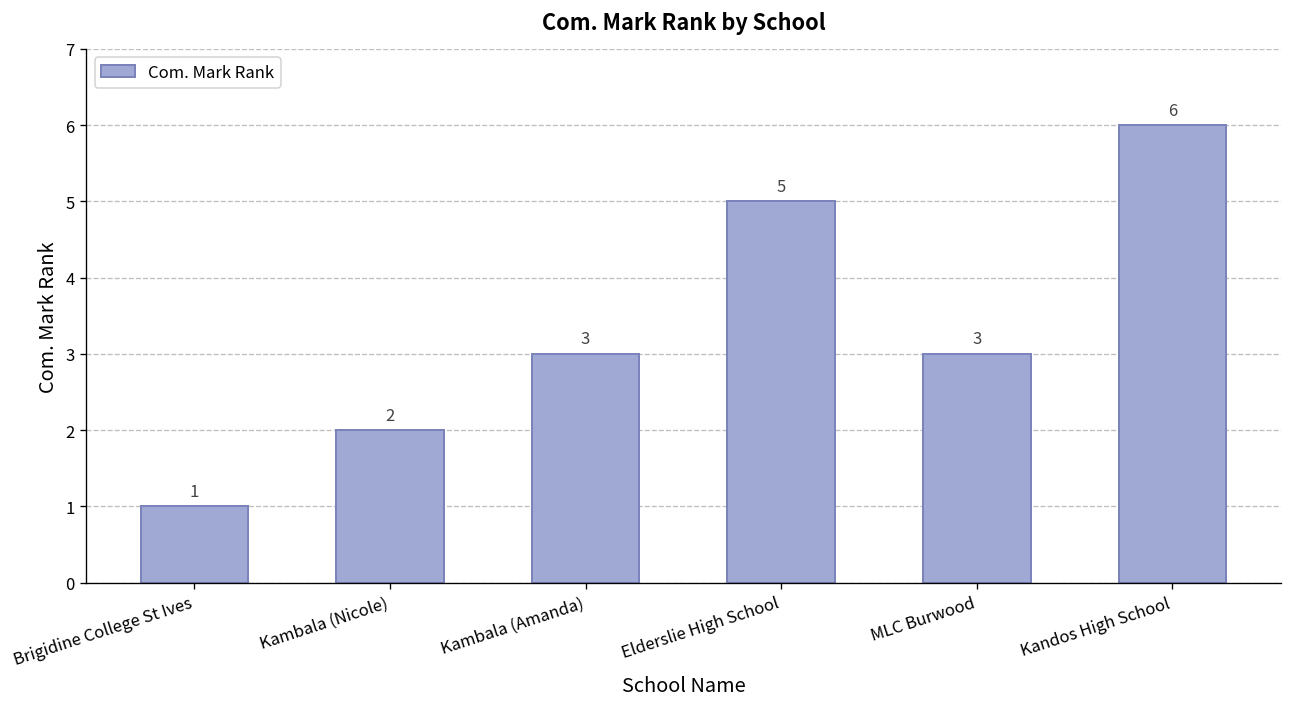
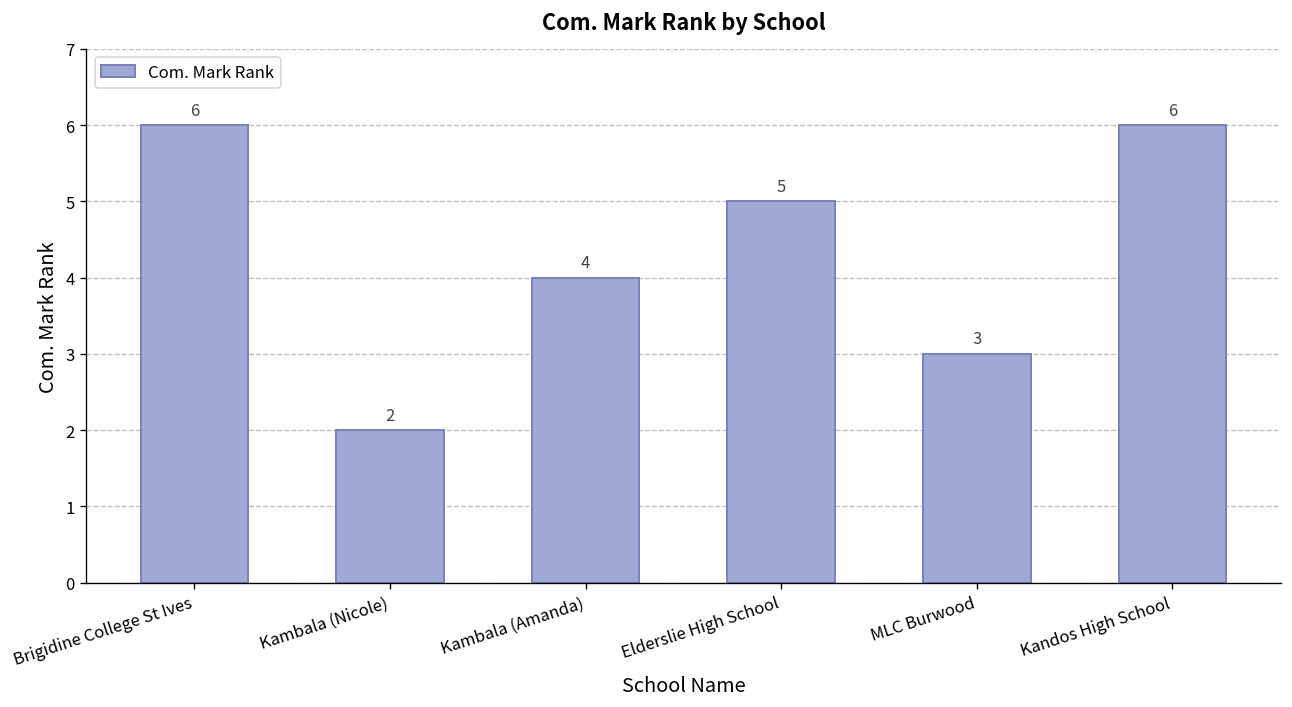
Brigidine College St Ives: 1 -> 6
Kambala (Amanda): 3 -> 4
